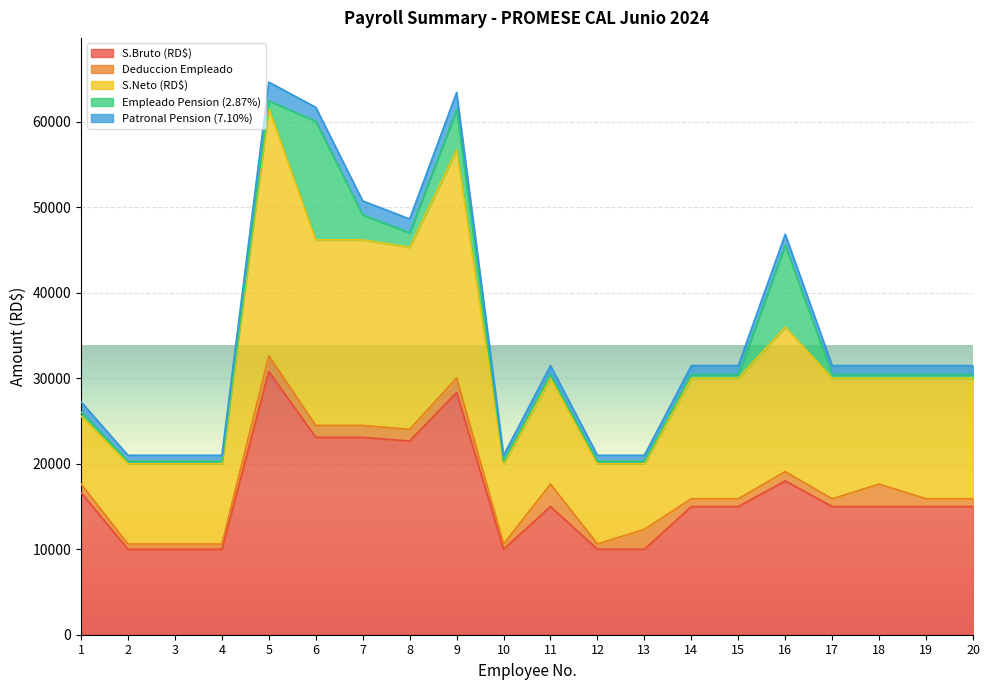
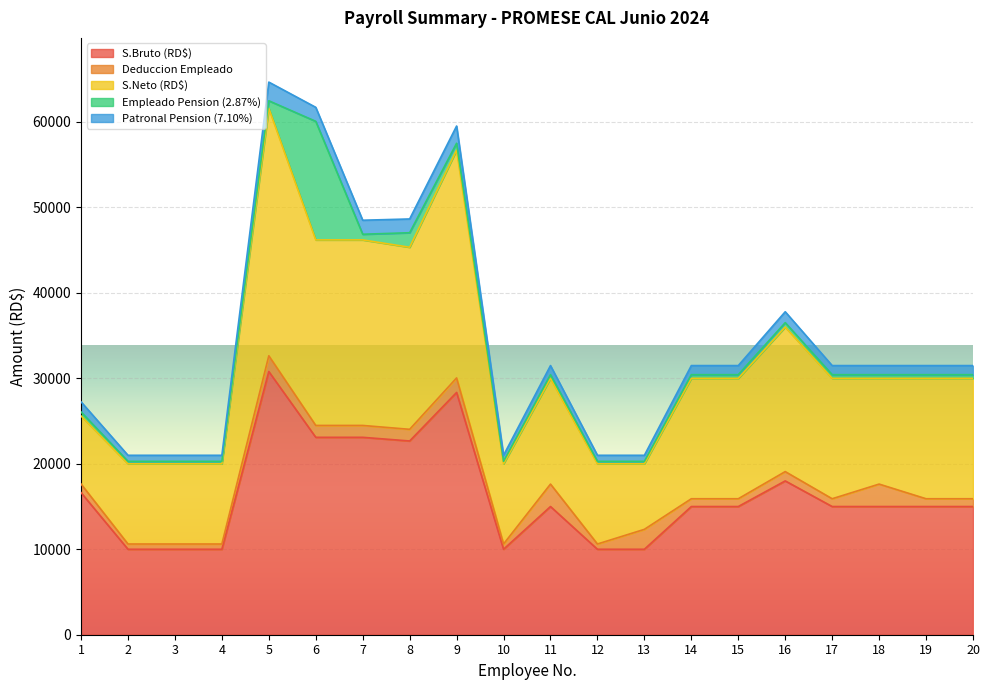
Empleado Pension (2.87%), 7: 3000 -> 1000
Empleado Pension (2.87%), 9: 5000 -> 1000
Empleado Pension (2.87%), 16: 10000 -> 1000
